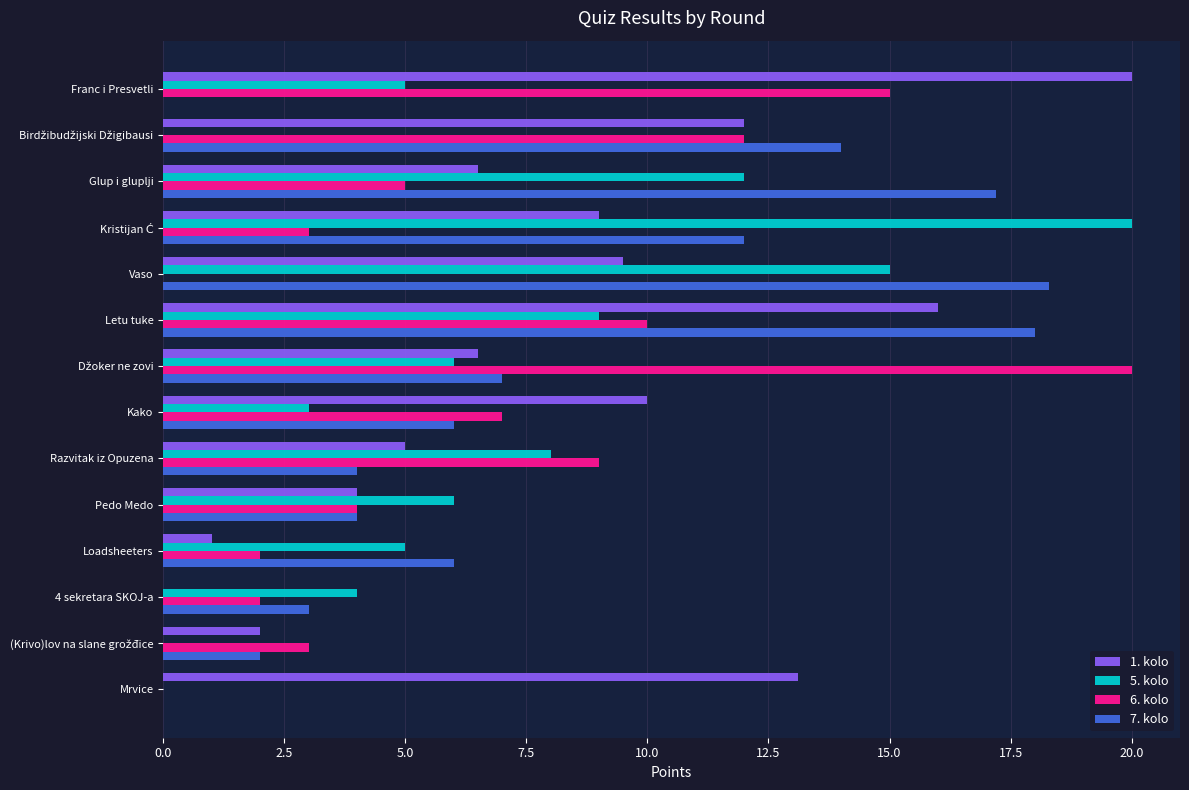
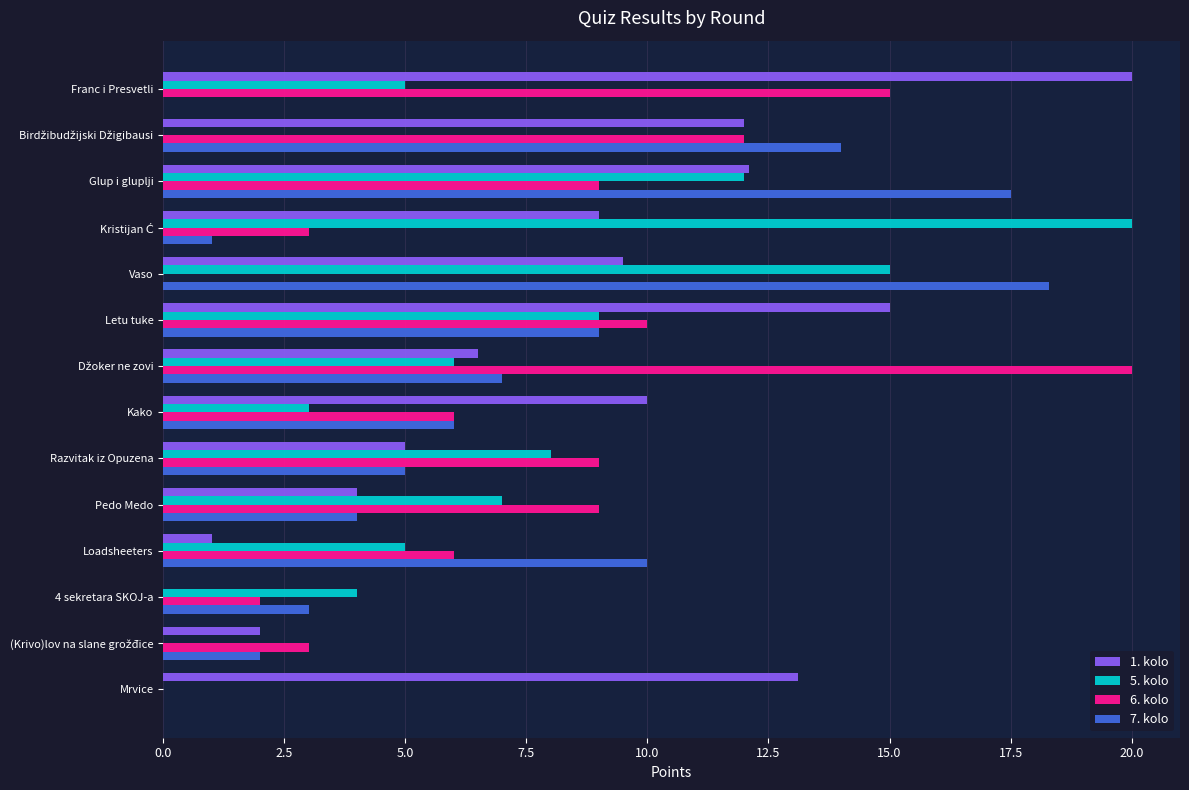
1. kolo, Glup i gluplji: 6.5 -> 12.1
6. kolo, Glup i gluplji: 5 -> 9
7. kolo, Glup i gluplji: 17.2 -> 17.5
7. kolo, Kristijan Ć: 12 -> 1
1. kolo, Letu tuke: 16 -> 15
7. kolo, Letu tuke: 18 -> 9
6. kolo, Kako: 7 -> 6
7. kolo, Razvitak iz Opuzena: 4 -> 5
5. kolo, Pedo Medo: 6 -> 7
6. kolo, Pedo Medo: 4 -> 9
6. kolo, Loadsheeters: 2 -> 6
7. kolo, Loadsheeters: 6 -> 10
